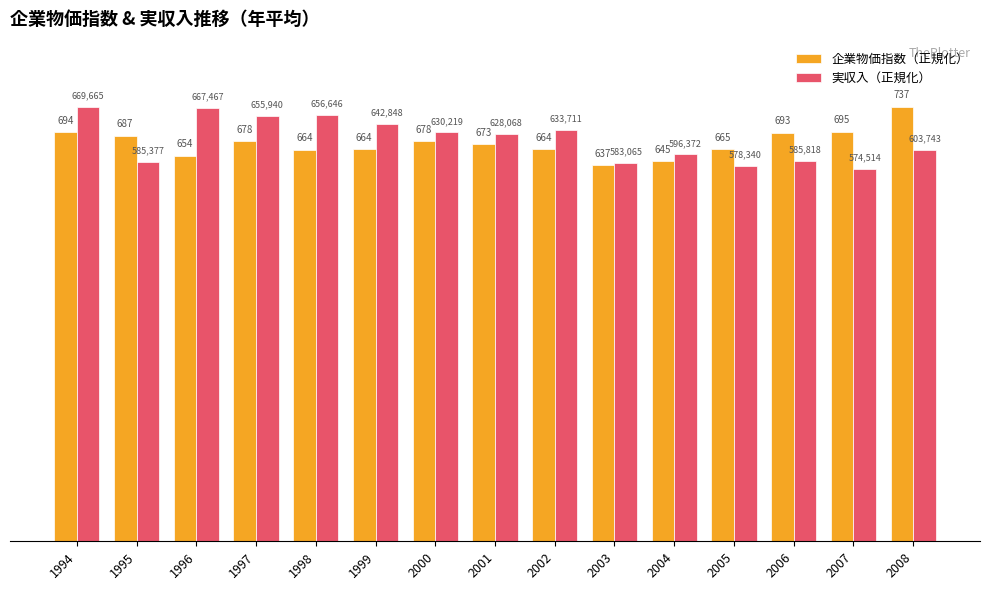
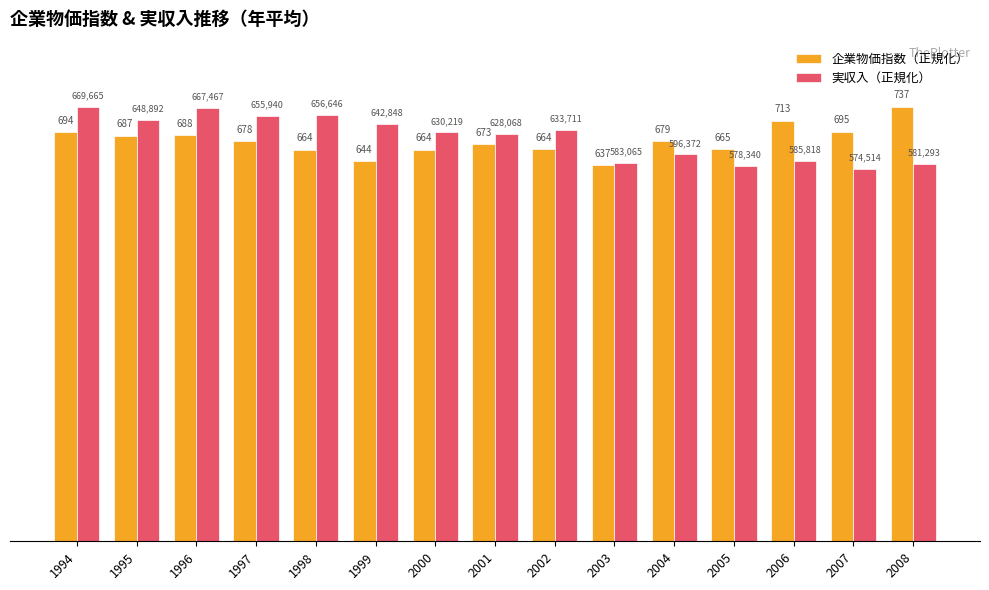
実収入（正規化）, 1995: 585,377 -> 648,892
企業物価指数（正規化）, 1996: 654 -> 688
企業物価指数（正規化）, 1999: 664 -> 644
企業物価指数（正規化）, 2000: 678 -> 664
企業物価指数（正規化）, 2004: 645 -> 679
企業物価指数（正規化）, 2006: 693 -> 713
実収入（正規化）, 2008: 603,743 -> 581,293
